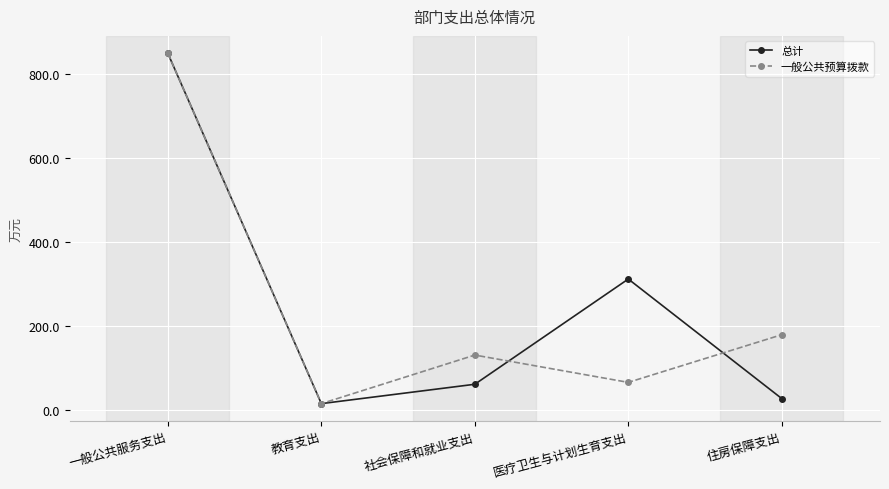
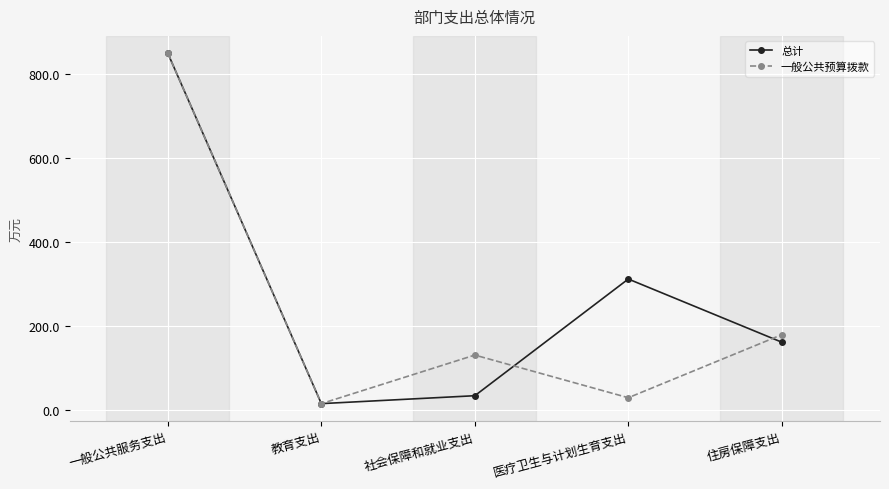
总计, 社会保障和就业支出: 60 -> 30
一般公共预算拨款, 医疗卫生与计划生育支出: 70 -> 30
总计, 住房保障支出: 30 -> 160
